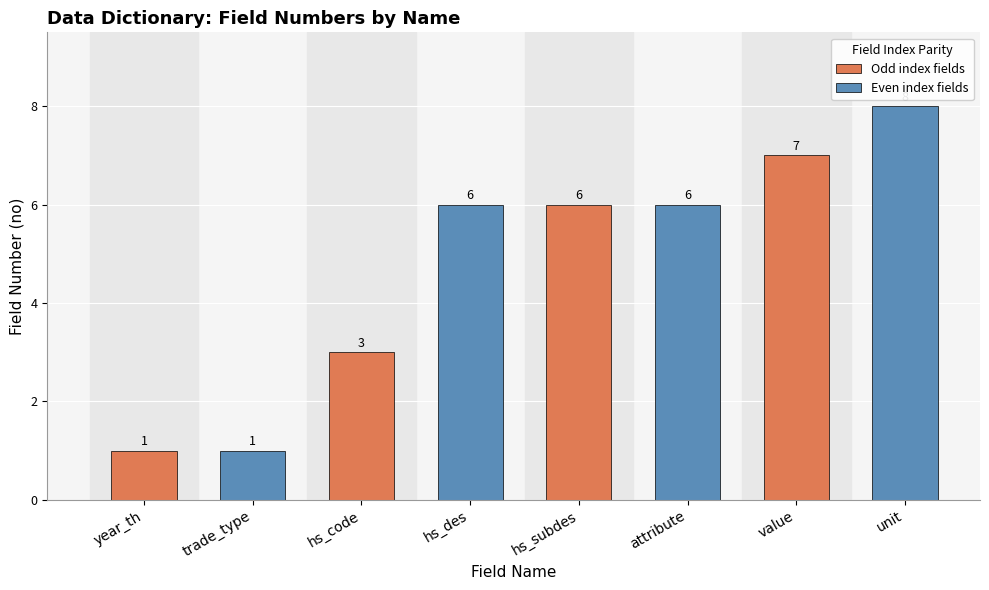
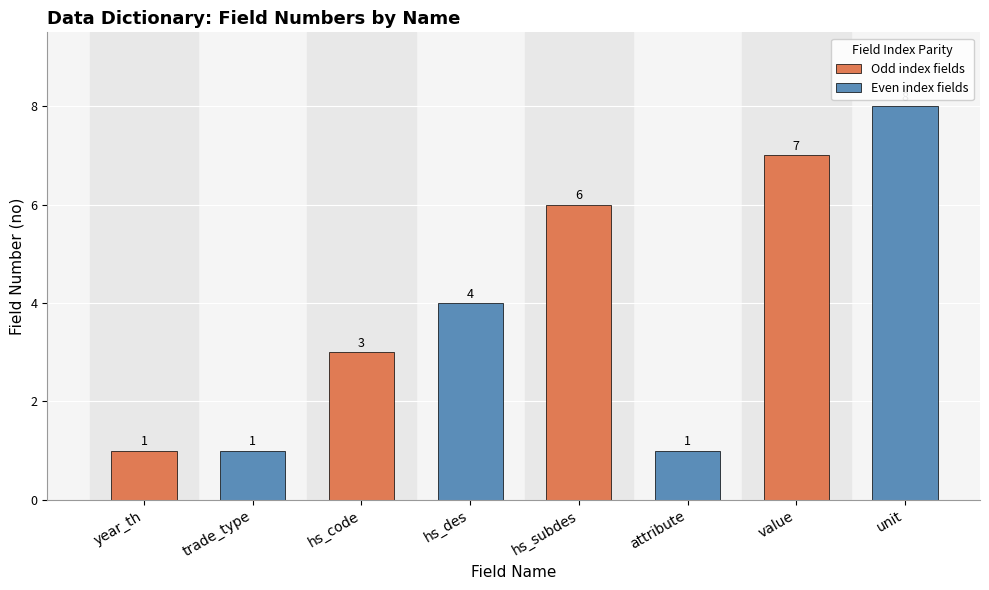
hs_des: 6 -> 4
attribute: 6 -> 1
